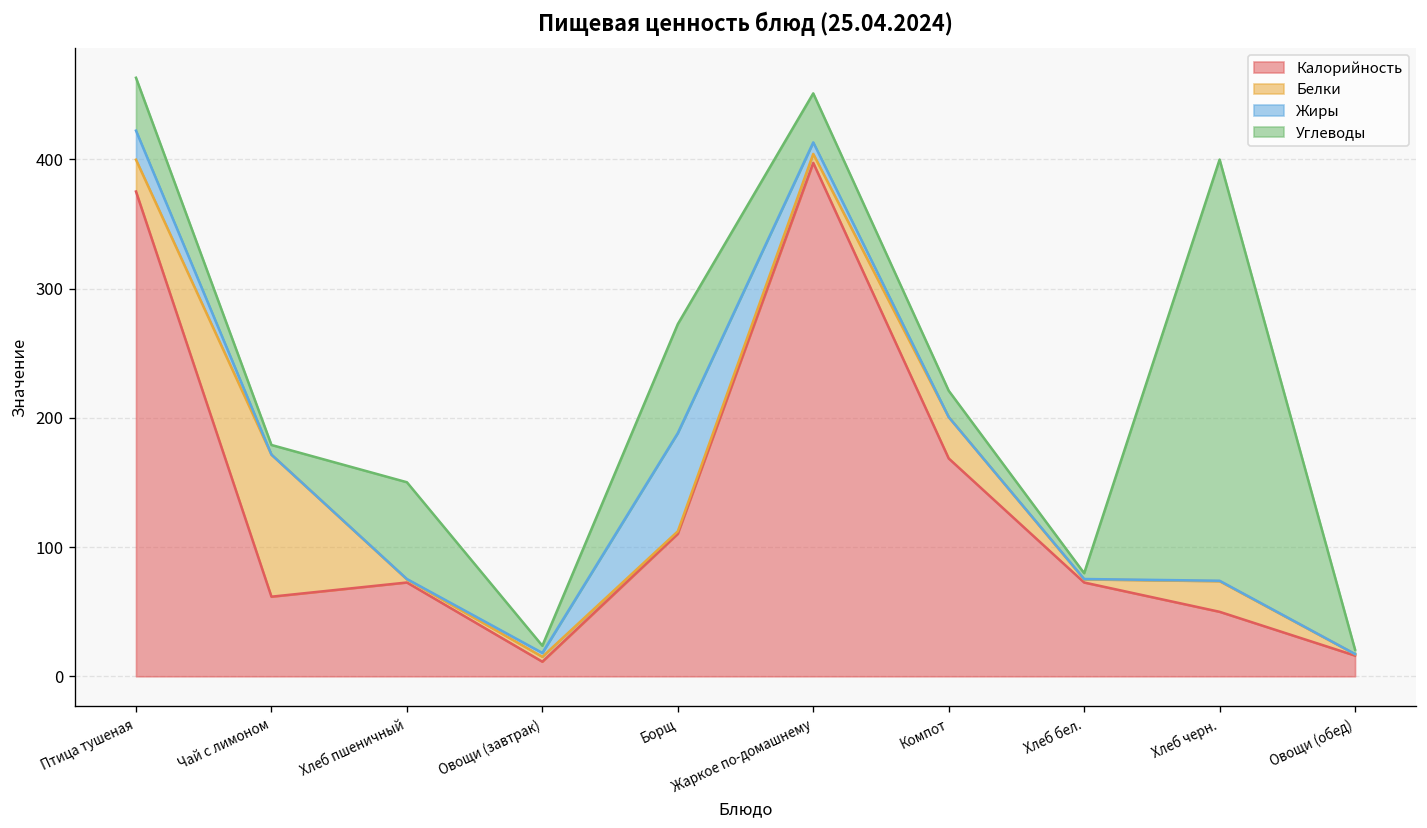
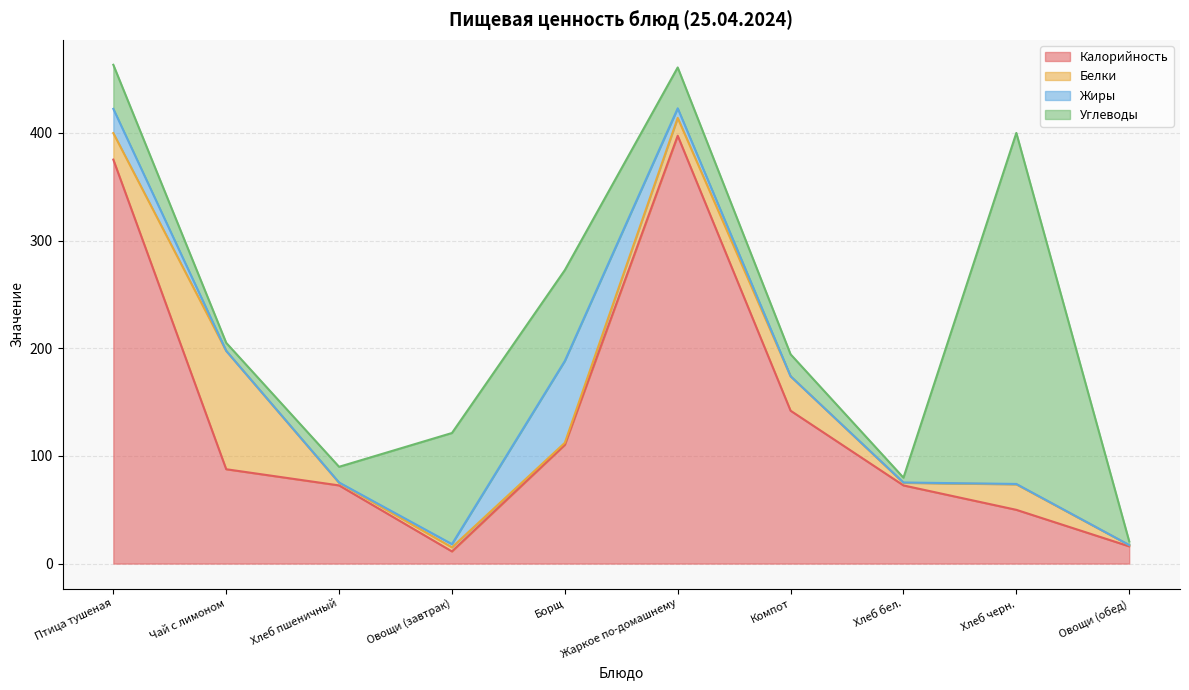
Калорийность, Чай с лимоном: 62 -> 88
Углеводы, Хлеб пшеничный: 75 -> 15
Углеводы, Овощи (завтрак): 6 -> 103
Белки, Жаркое по-домашнему: 7 -> 17
Калорийность, Компот: 169 -> 142
